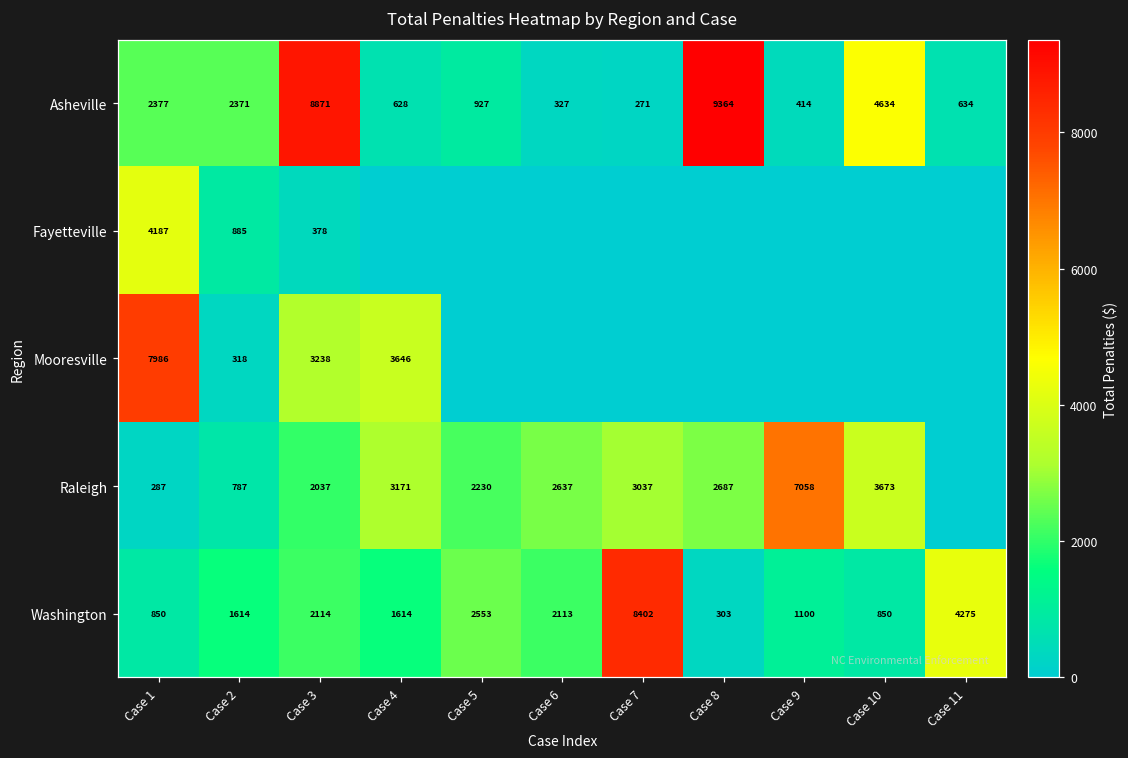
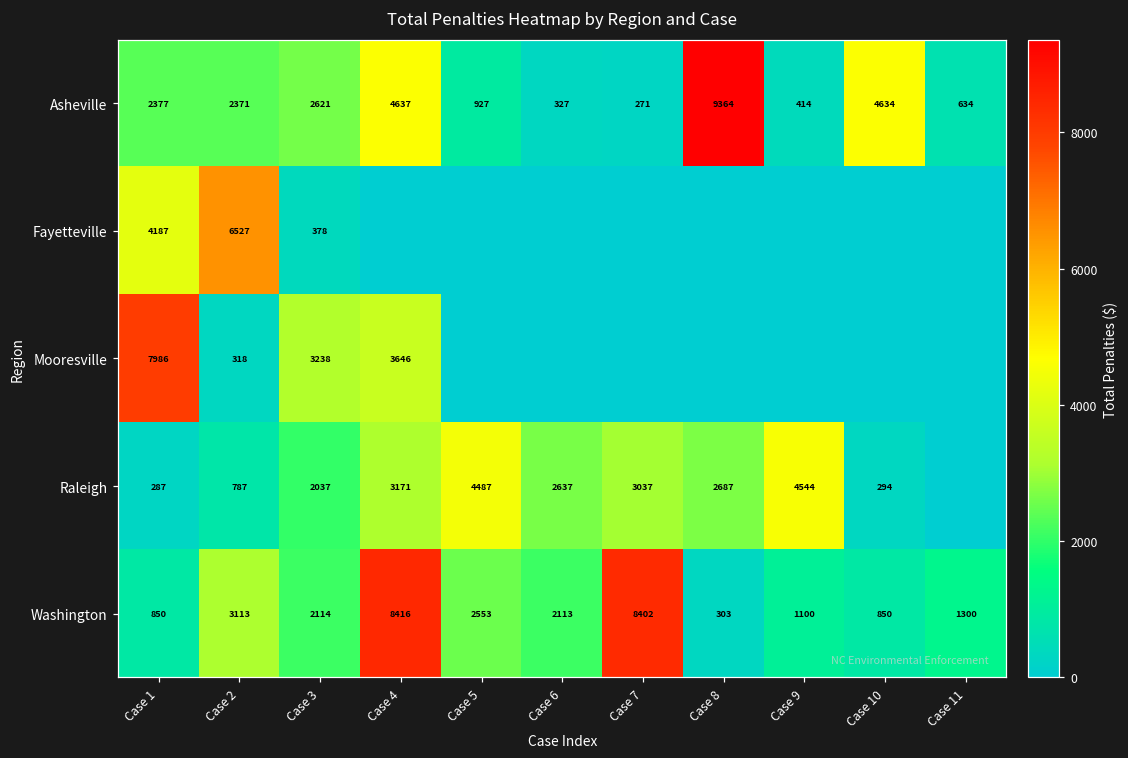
Asheville, Case 3: 8871 -> 2621
Asheville, Case 4: 628 -> 4637
Fayetteville, Case 2: 885 -> 6527
Raleigh, Case 5: 2230 -> 4487
Raleigh, Case 9: 7058 -> 4544
Raleigh, Case 10: 3673 -> 294
Washington, Case 2: 1614 -> 3113
Washington, Case 4: 1614 -> 8416
Washington, Case 11: 4275 -> 1300
